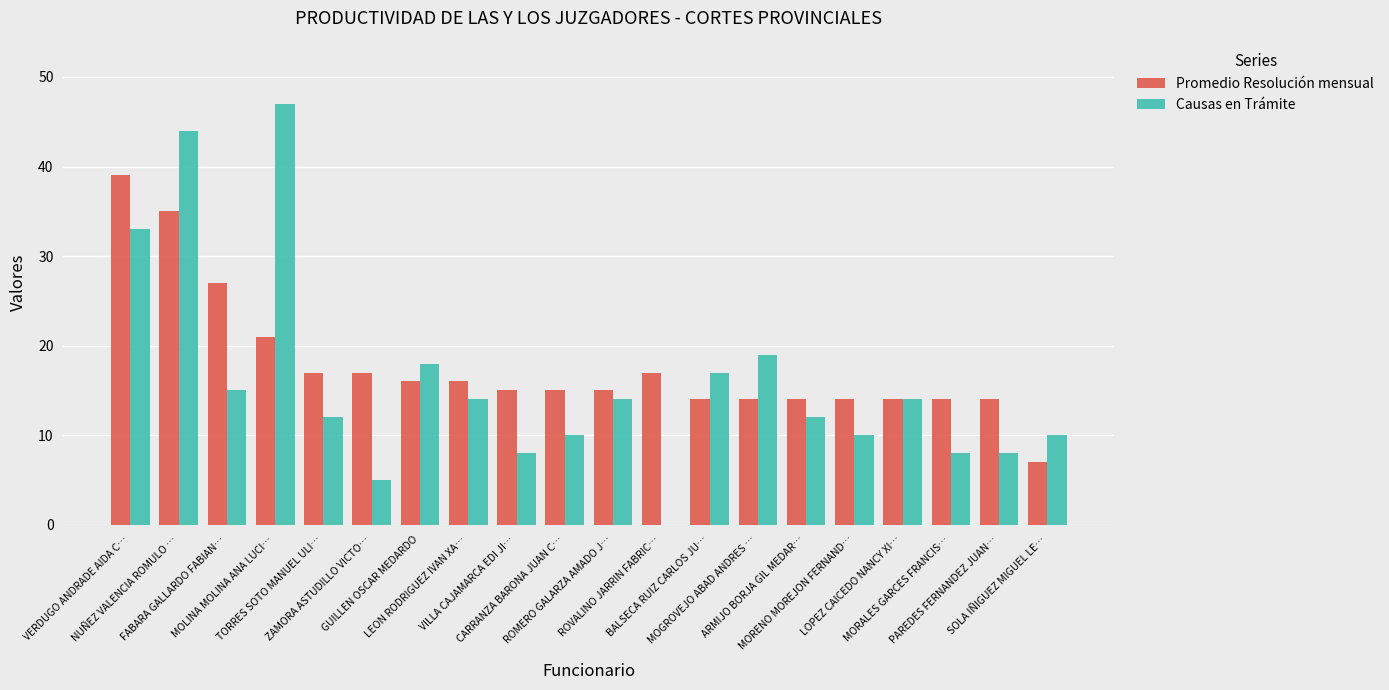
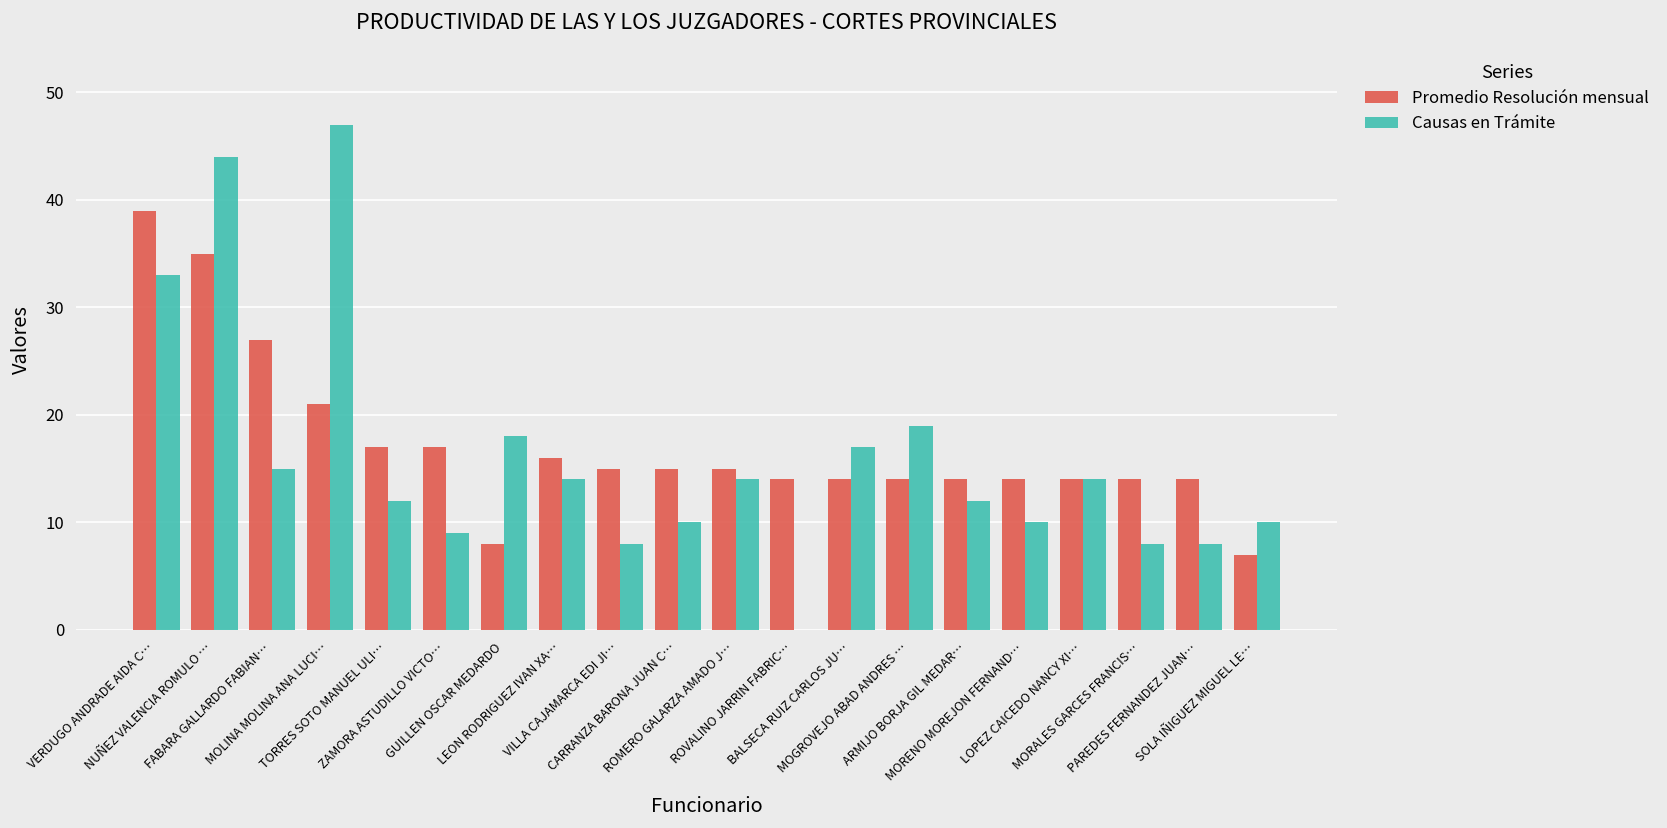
Causas en Trámite, ZAMORA ASTUDILLO VICTO…: 5 -> 9
Promedio Resolución mensual, GUILLEN OSCAR MEDARDO: 16 -> 8
Promedio Resolución mensual, ROVALINO JARRIN FABRIC…: 17 -> 14
